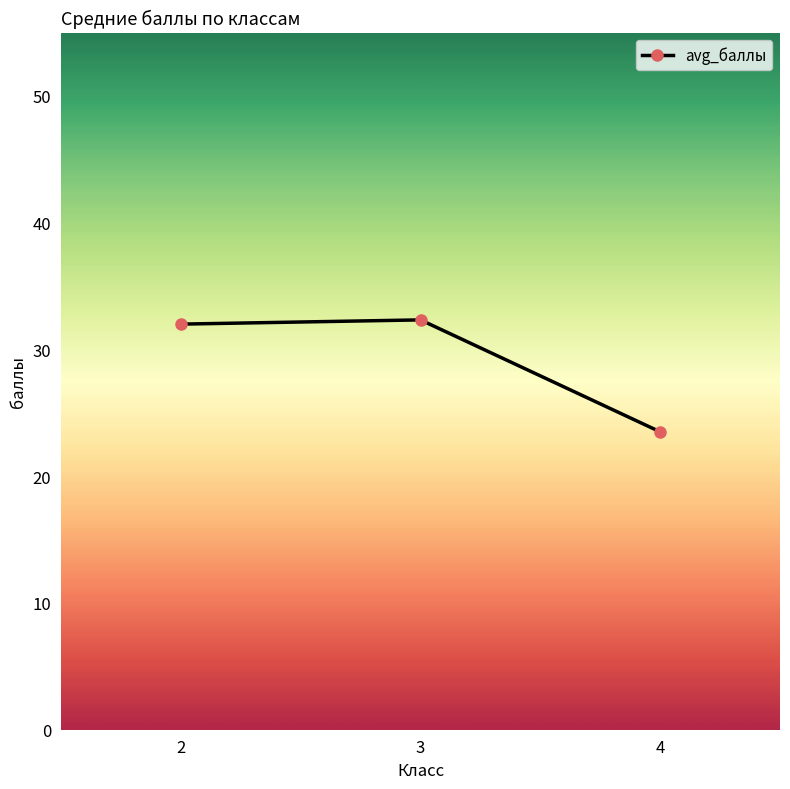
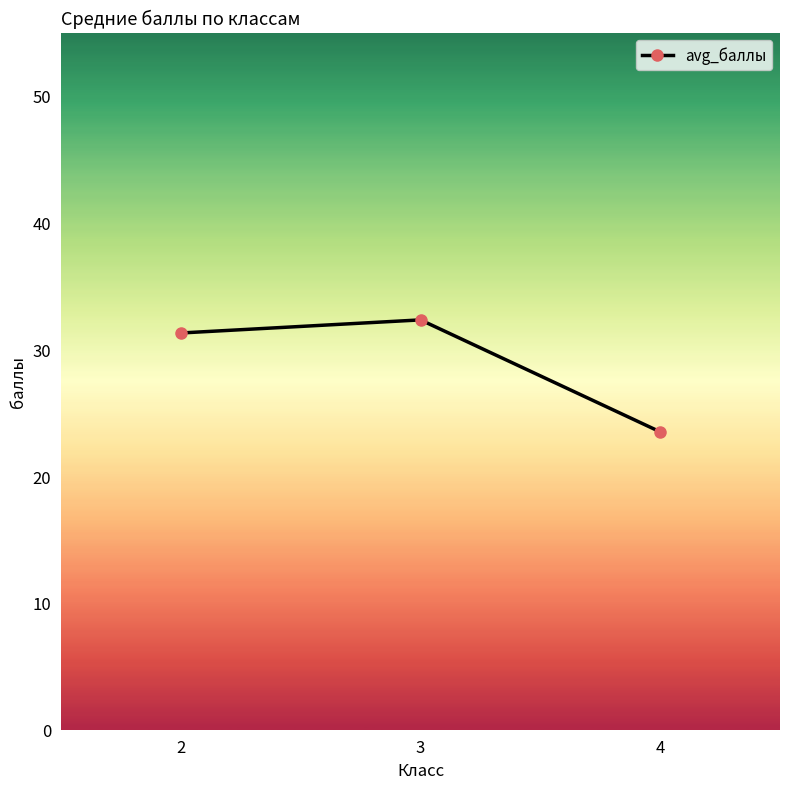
2: 32.0 -> 31.3
